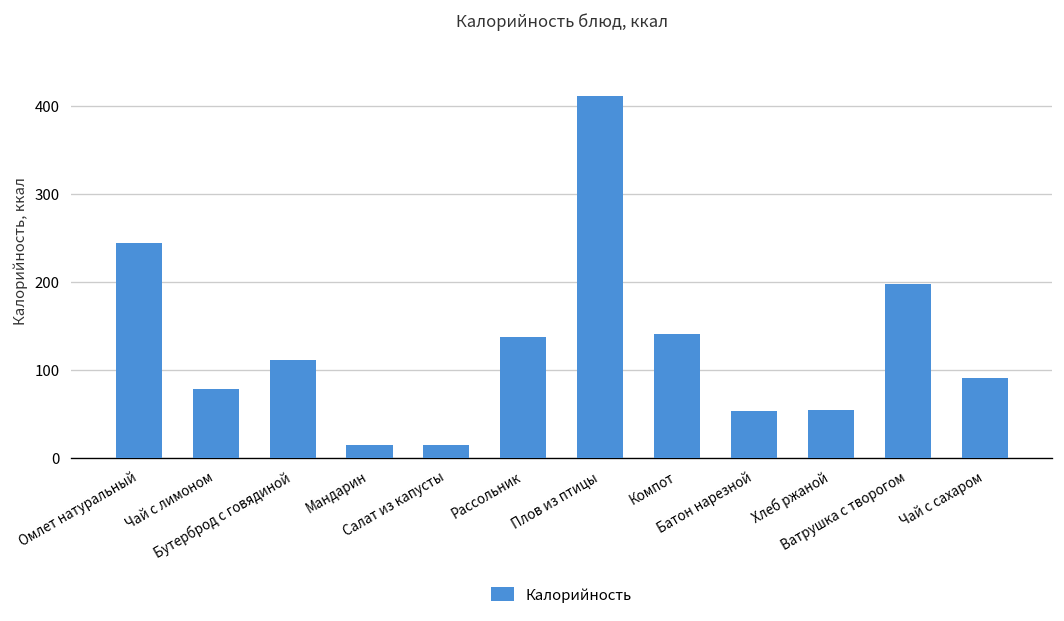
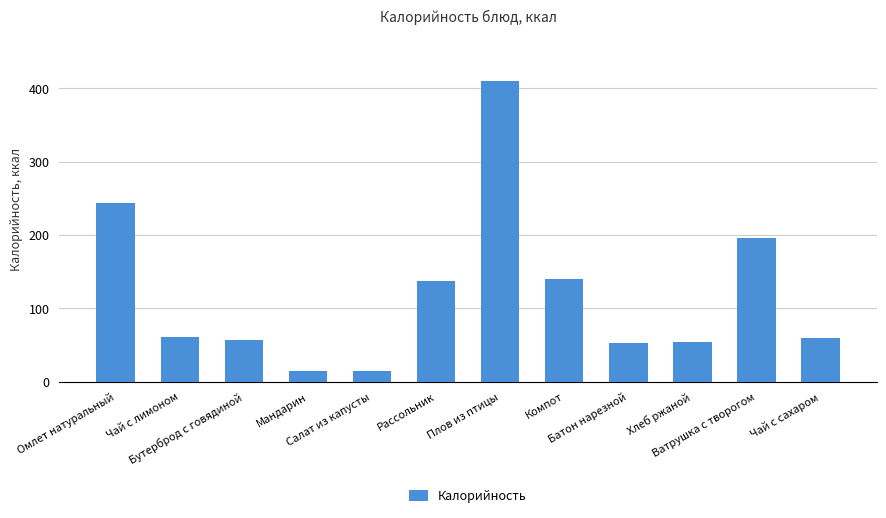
Чай с лимоном: 80 -> 60
Бутерброд с говядиной: 110 -> 60
Чай с сахаром: 90 -> 60
